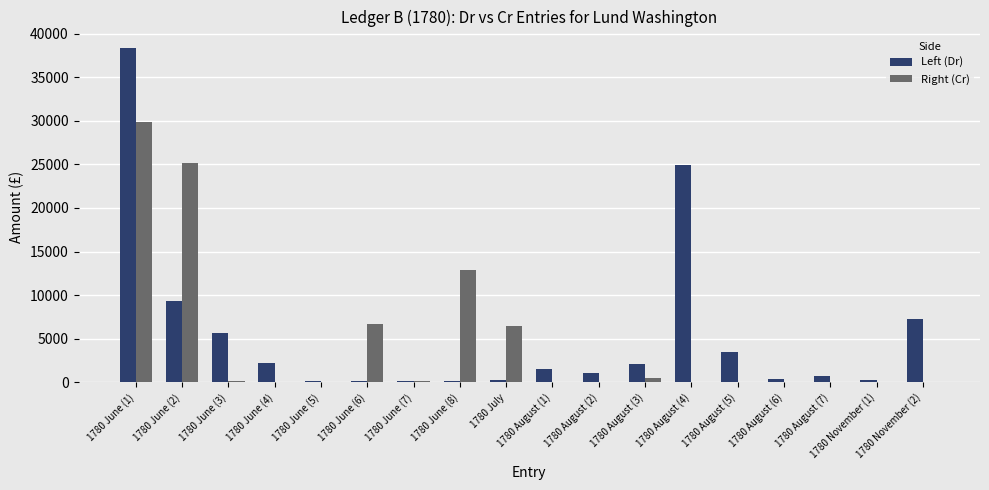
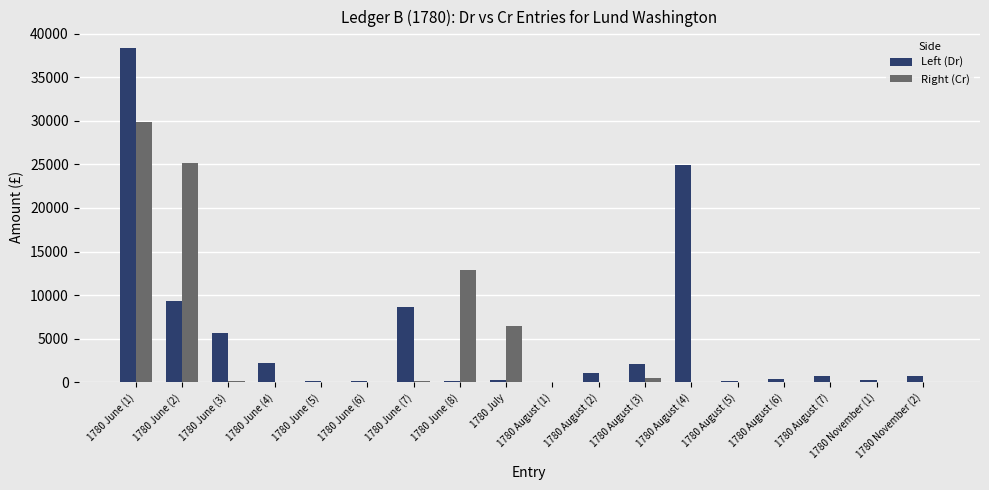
Right (Cr), 1780 June (6): 7000 -> 0
Left (Dr), 1780 June (7): 0 -> 9000
Left (Dr), 1780 August (1): 1000 -> 0
Left (Dr), 1780 August (5): 4000 -> 0
Left (Dr), 1780 November (2): 7000 -> 1000
